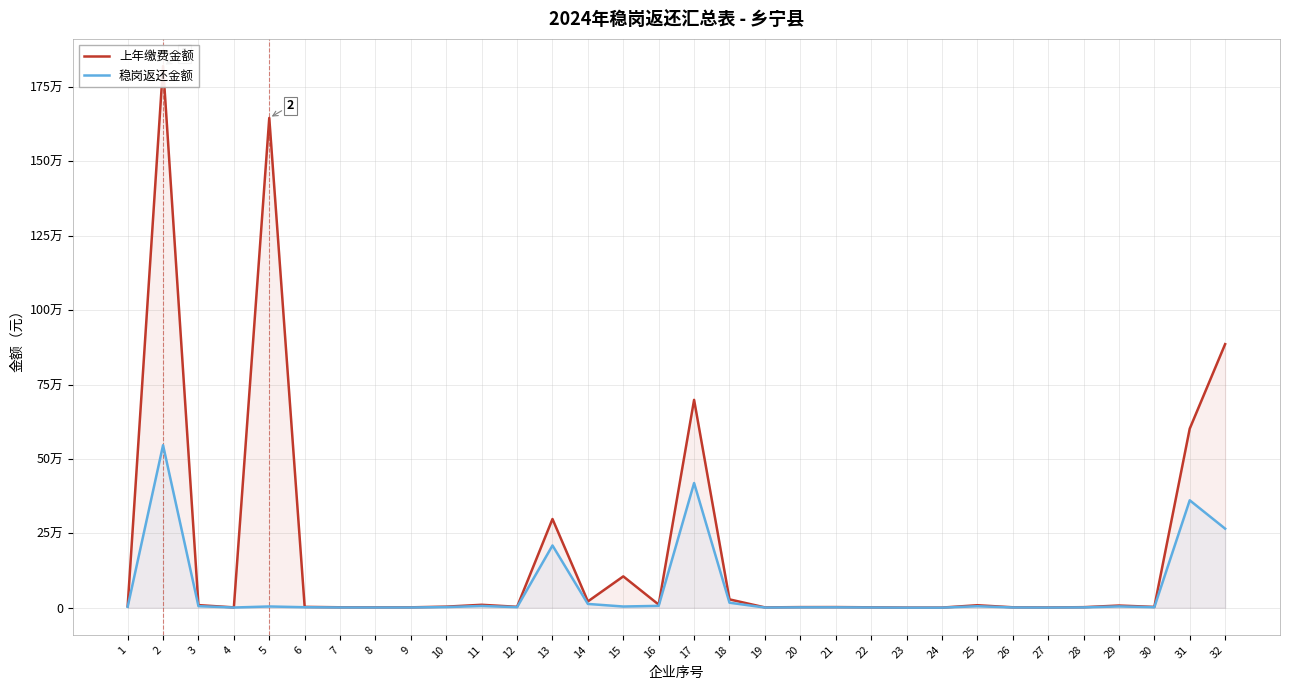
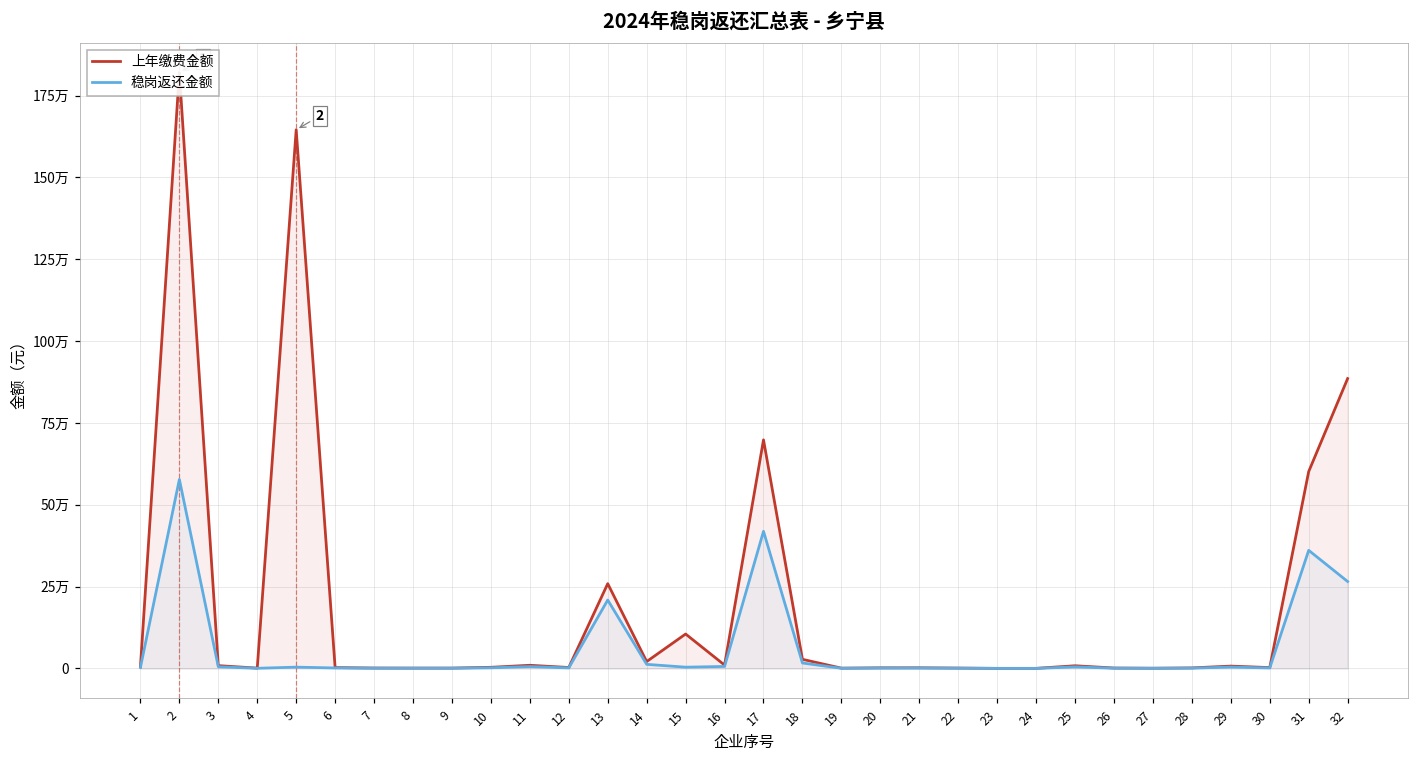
稳岗返还金额, 2: 55万 -> 58万
上年缴费金额, 13: 30万 -> 26万
